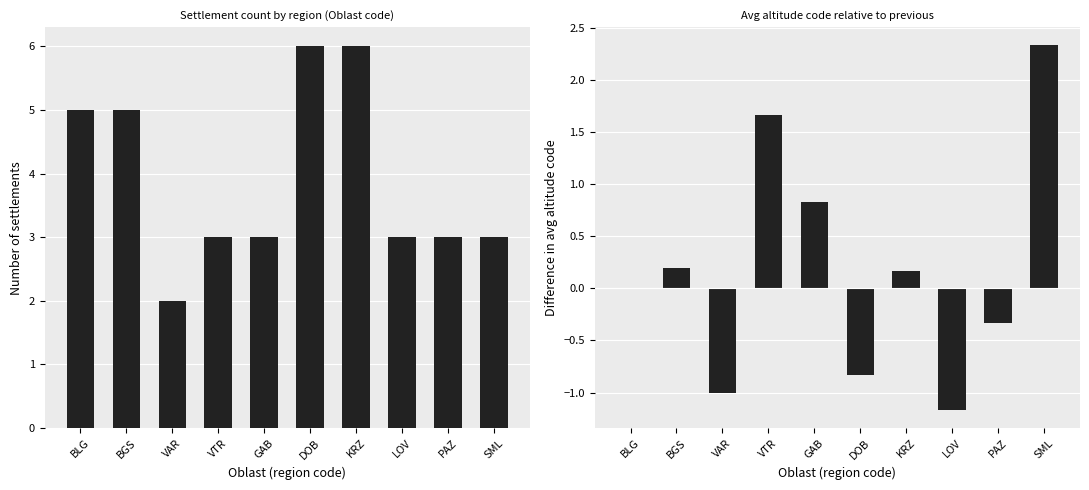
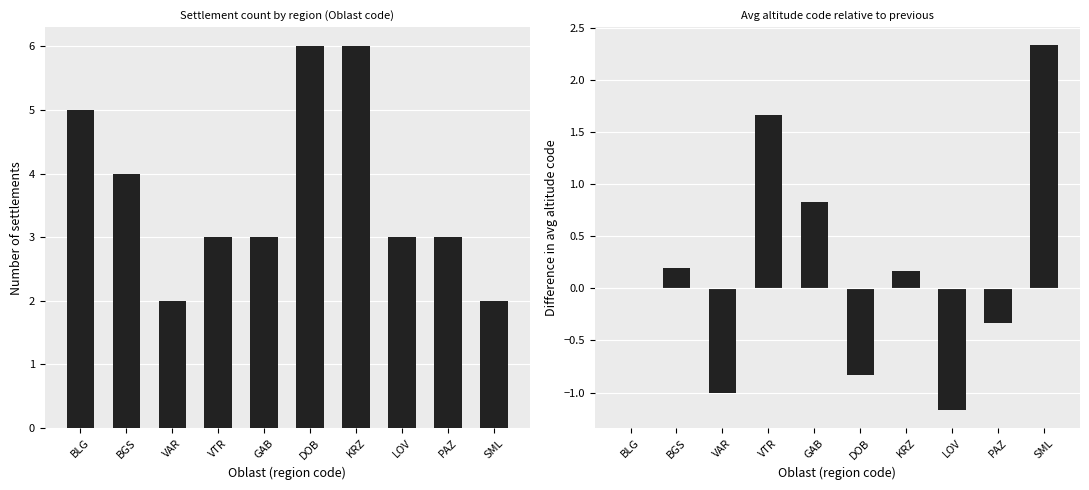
Settlement count by region (Oblast code), BGS: 5 -> 4
Settlement count by region (Oblast code), SML: 3 -> 2
